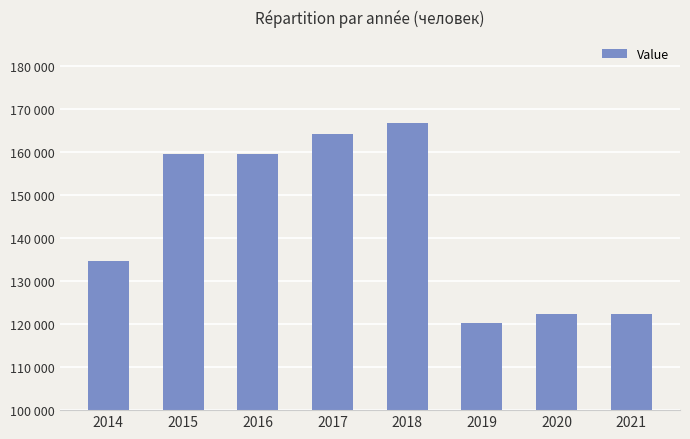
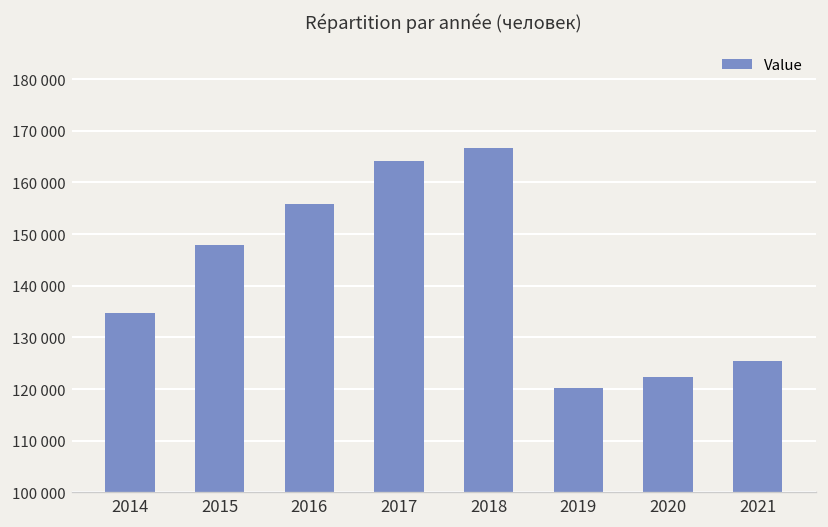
2015: 159000 -> 148000
2016: 159000 -> 156000
2021: 122000 -> 125000
